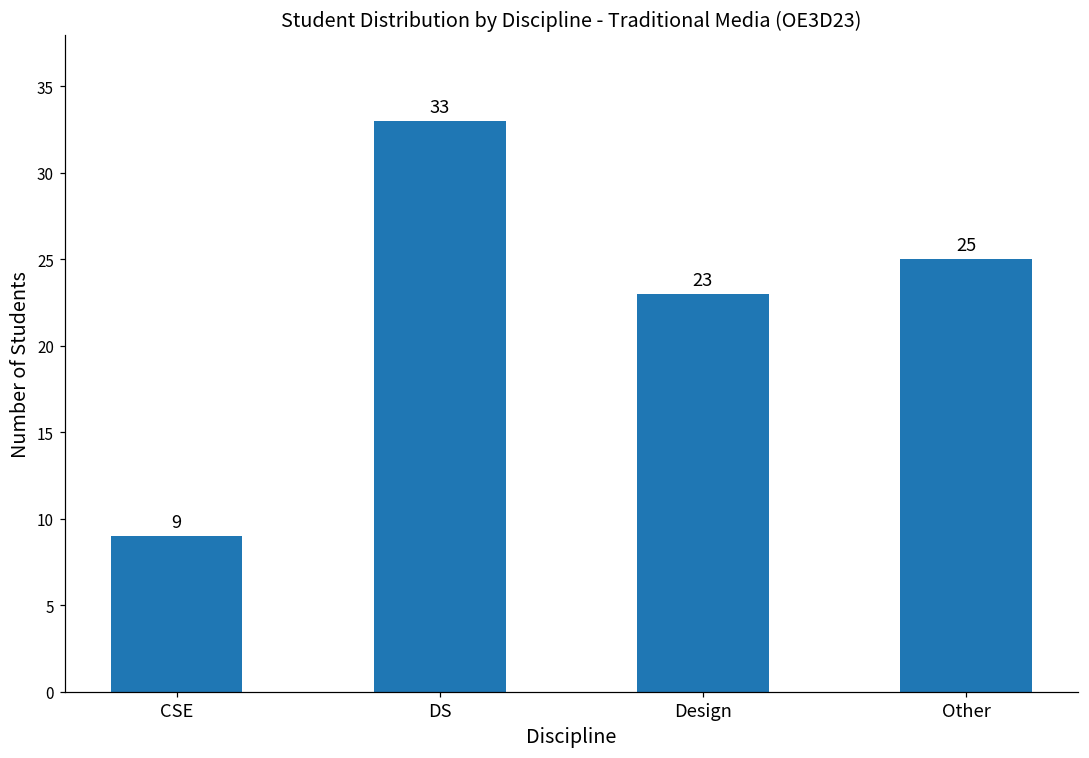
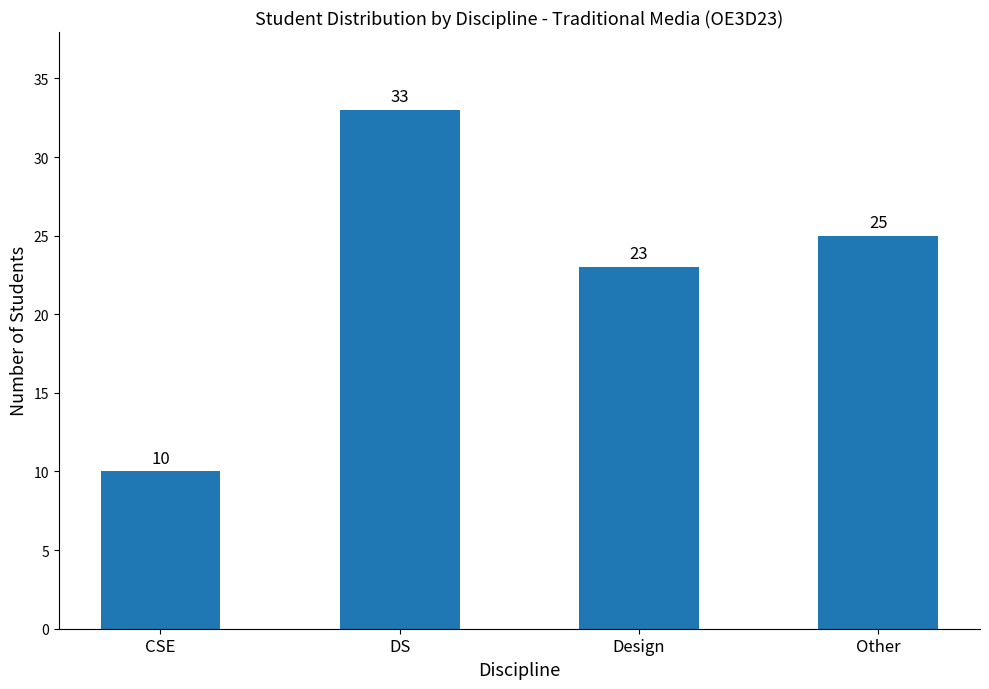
CSE: 9 -> 10
